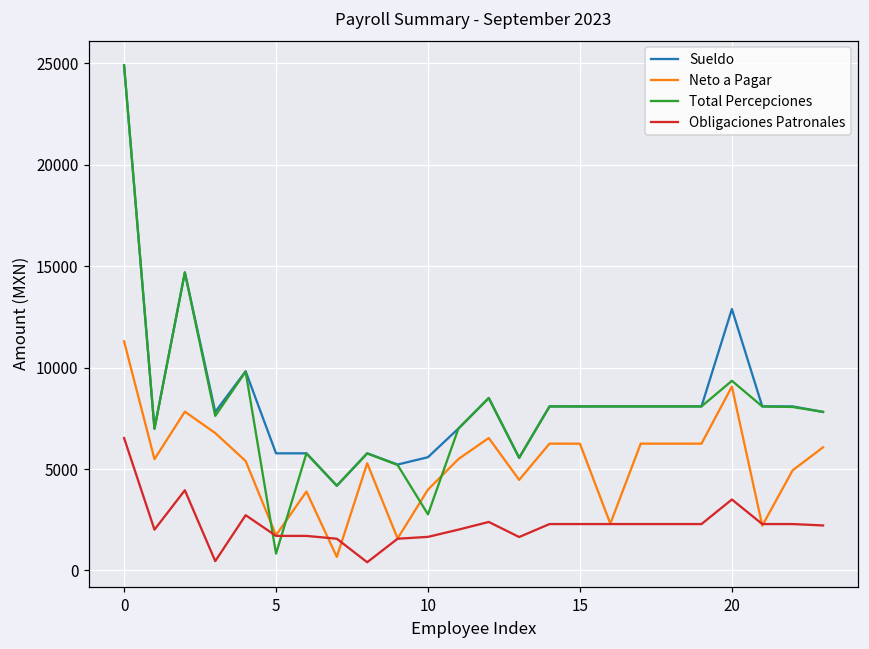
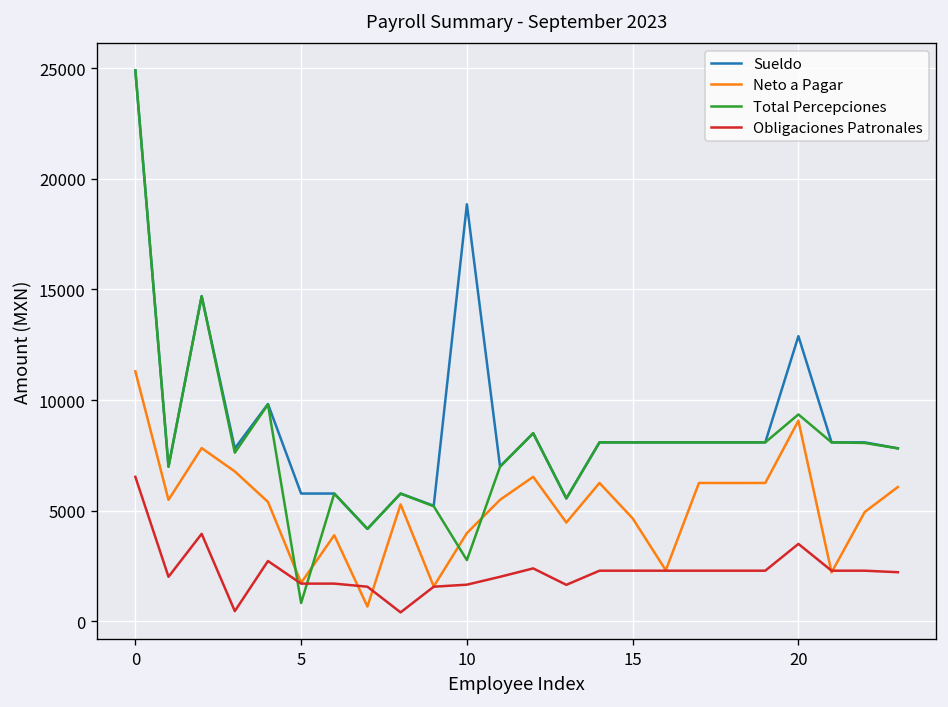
Sueldo, 10: 5600 -> 18800
Neto a Pagar, 15: 6300 -> 4700
